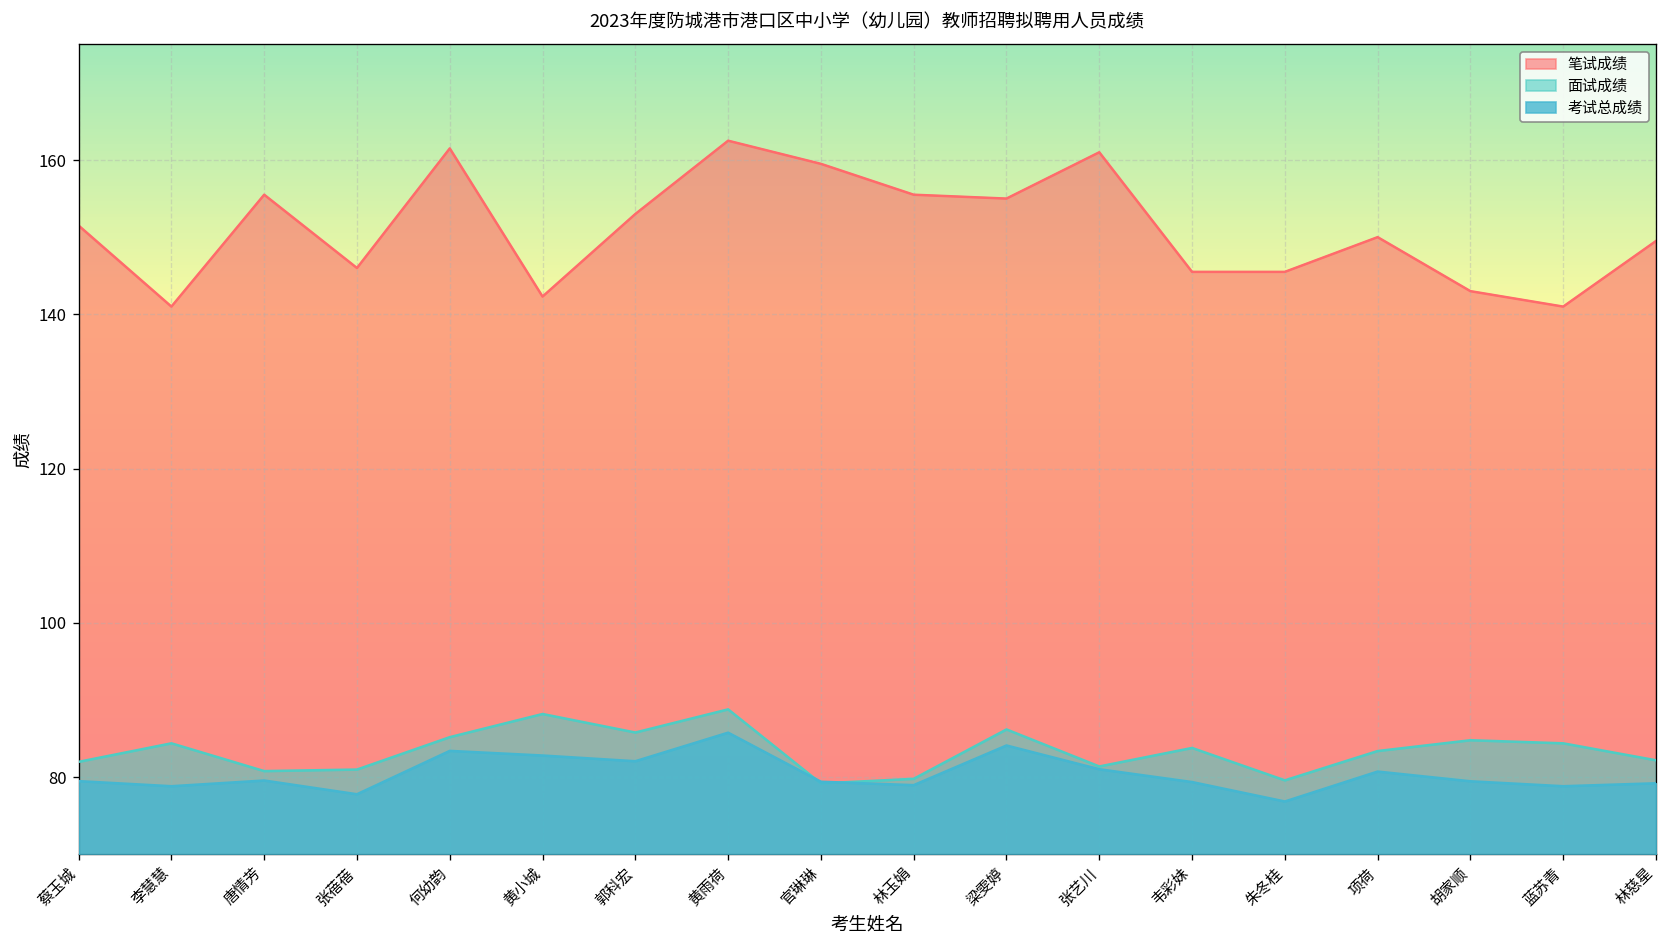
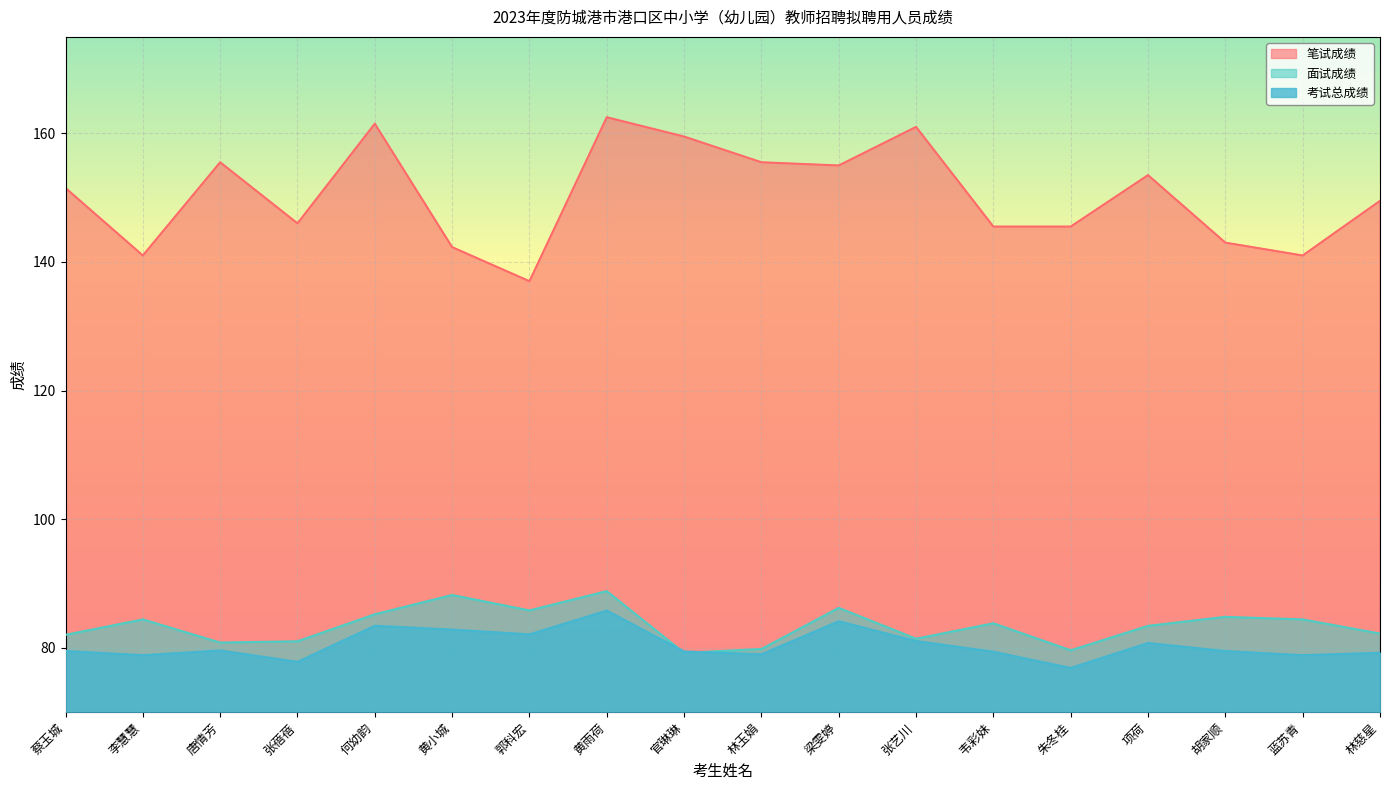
笔试成绩, 郭科宏: 153 -> 137
笔试成绩, 项荷: 150 -> 154
